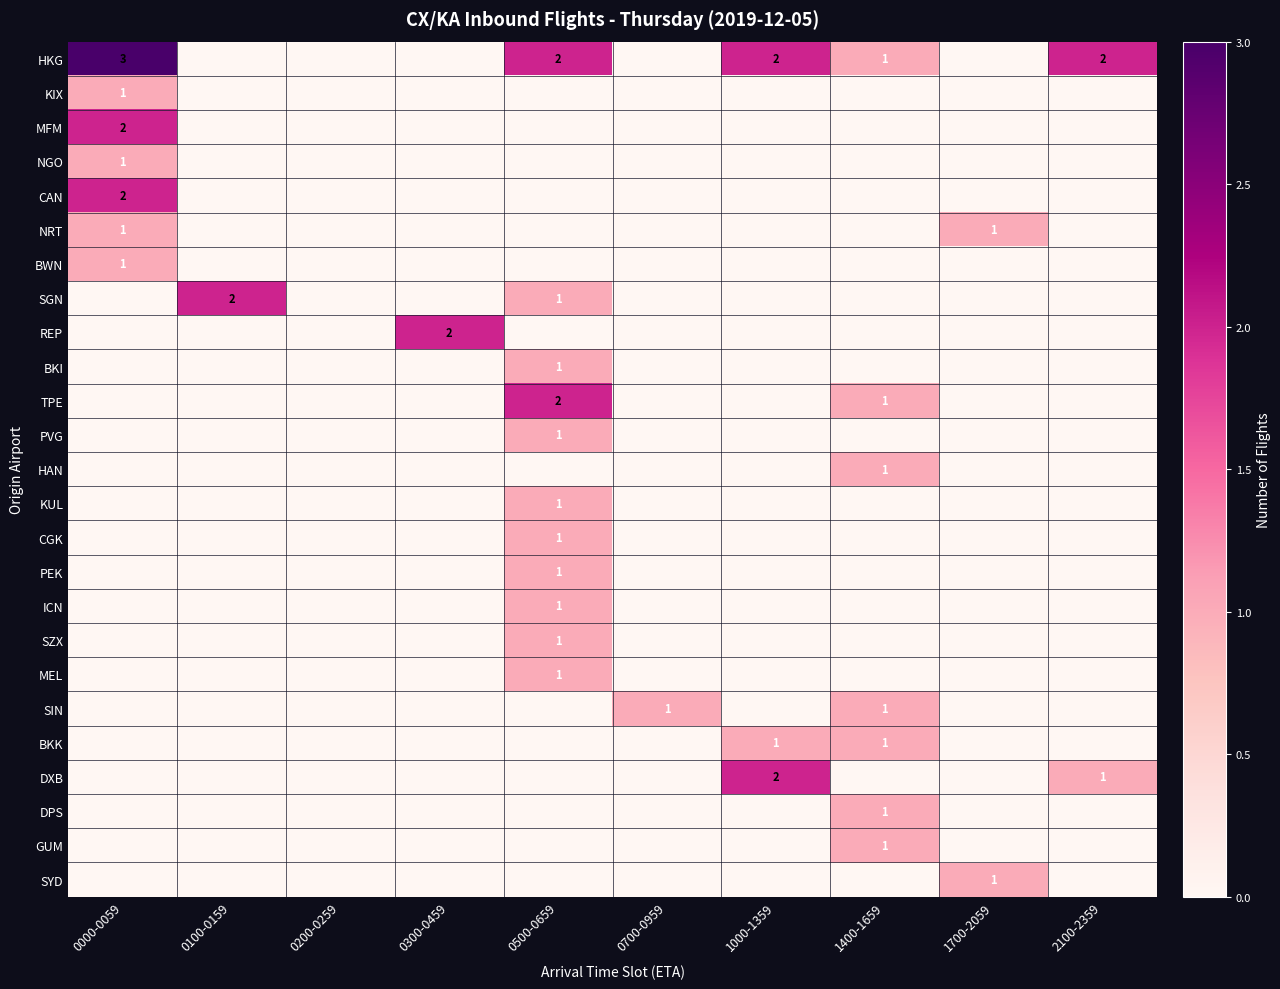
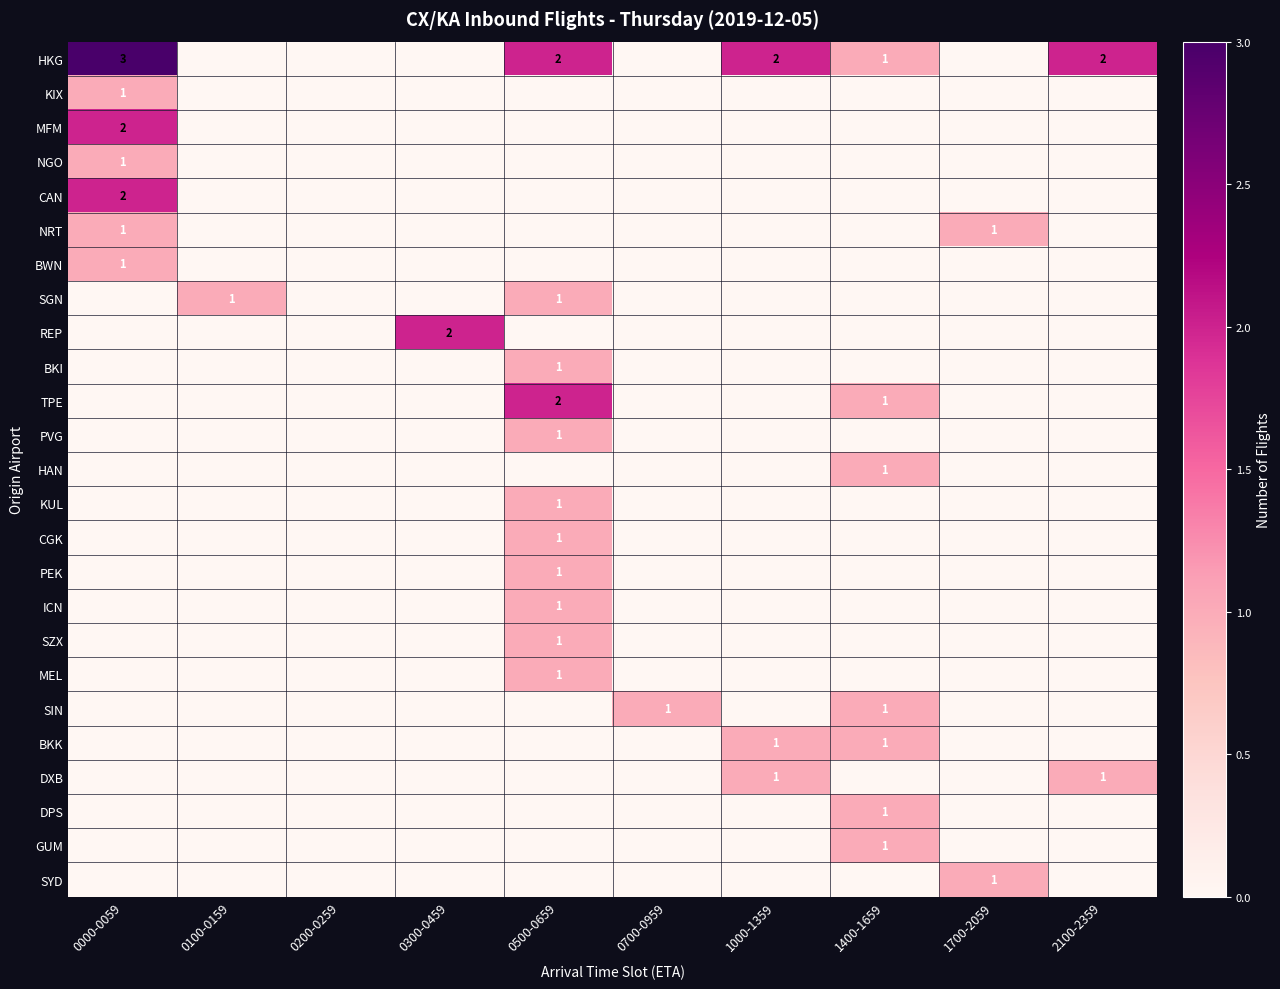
SGN, 0100-0159: 2 -> 1
DXB, 1000-1359: 2 -> 1
